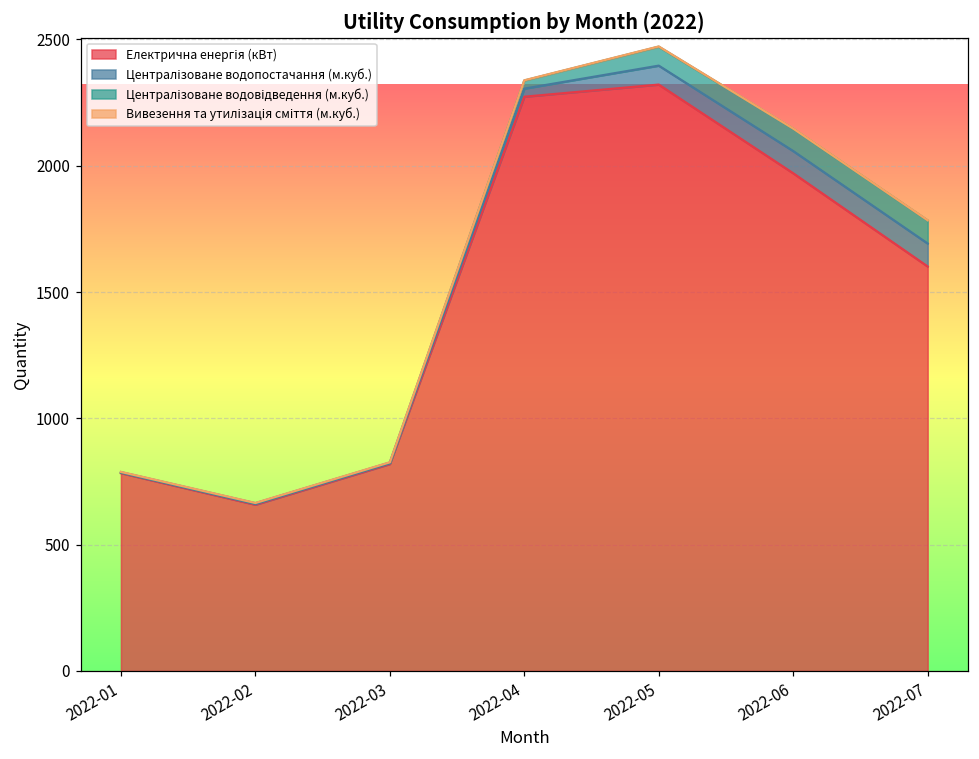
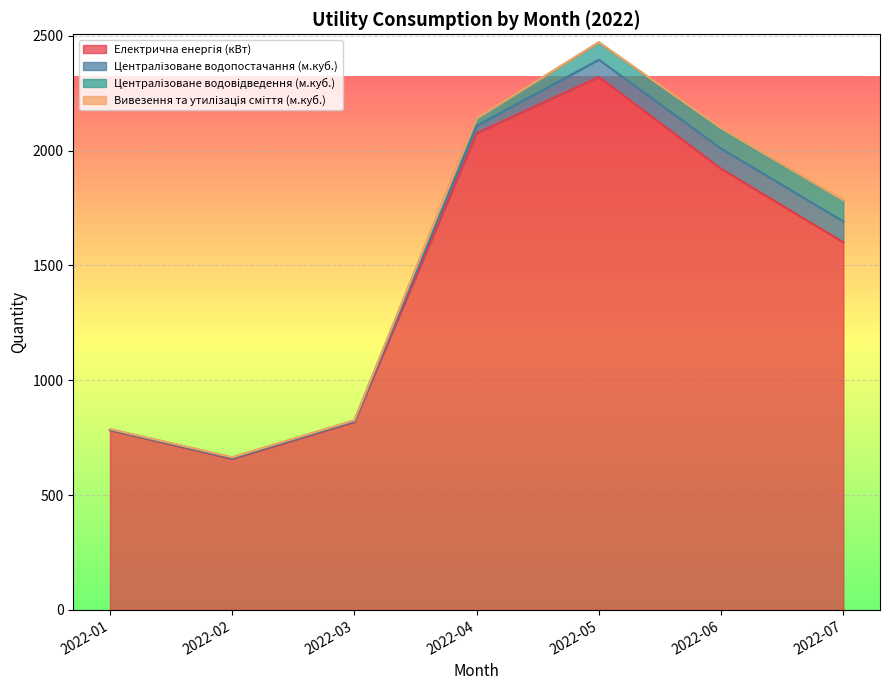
Електрична енергія (кВт), 2022-04: 2270 -> 2080
Електрична енергія (кВт), 2022-06: 1970 -> 1920
